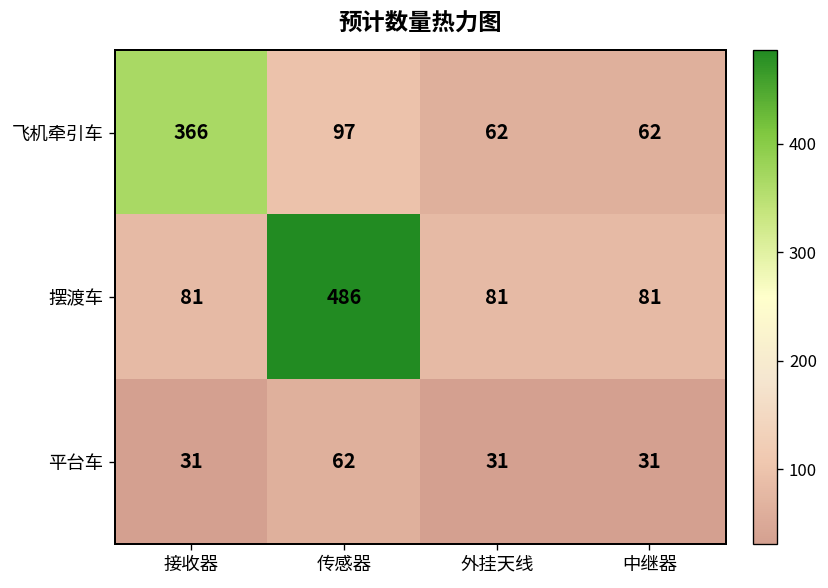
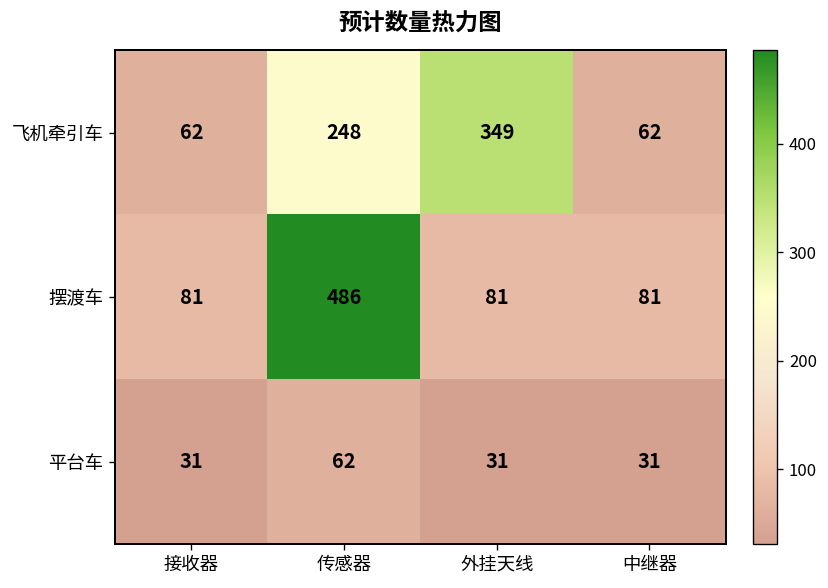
飞机牵引车, 接收器: 366 -> 62
飞机牵引车, 传感器: 97 -> 248
飞机牵引车, 外挂天线: 62 -> 349
